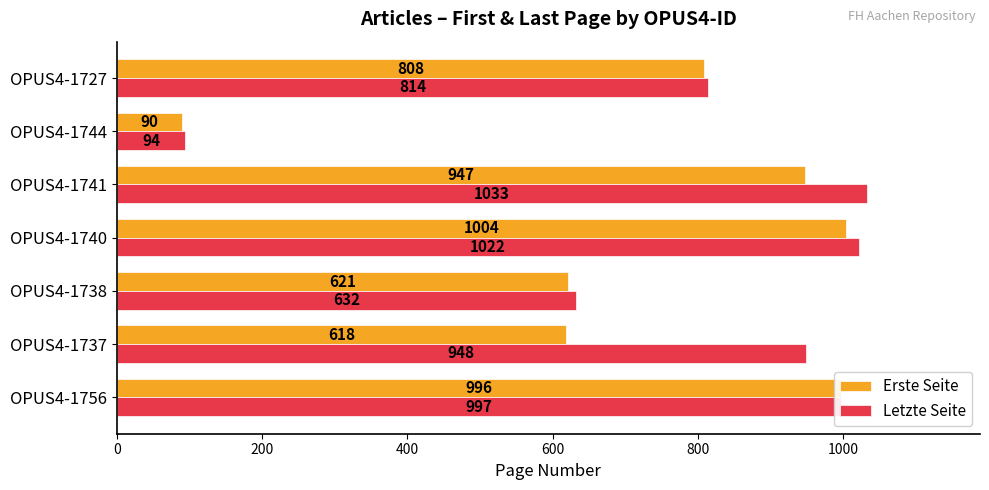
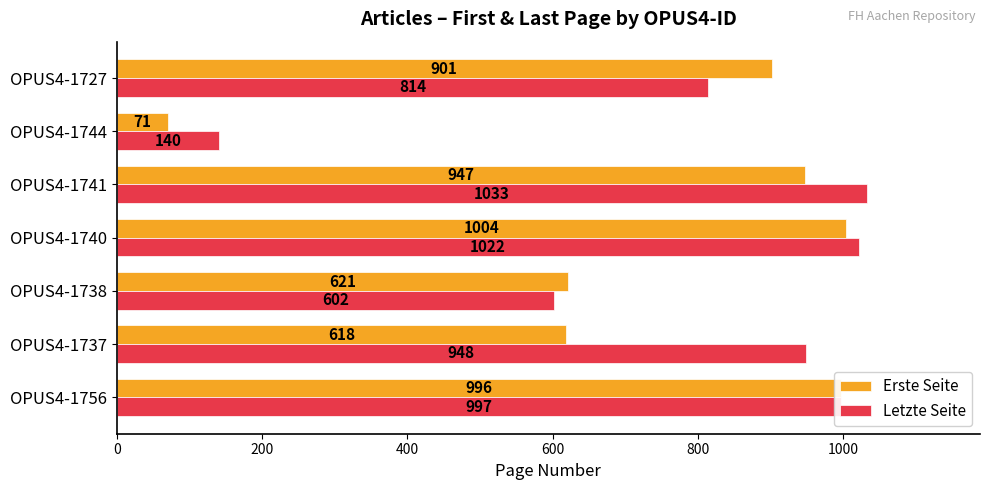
Erste Seite, OPUS4-1727: 808 -> 901
Erste Seite, OPUS4-1744: 90 -> 71
Letzte Seite, OPUS4-1744: 94 -> 140
Letzte Seite, OPUS4-1738: 632 -> 602
